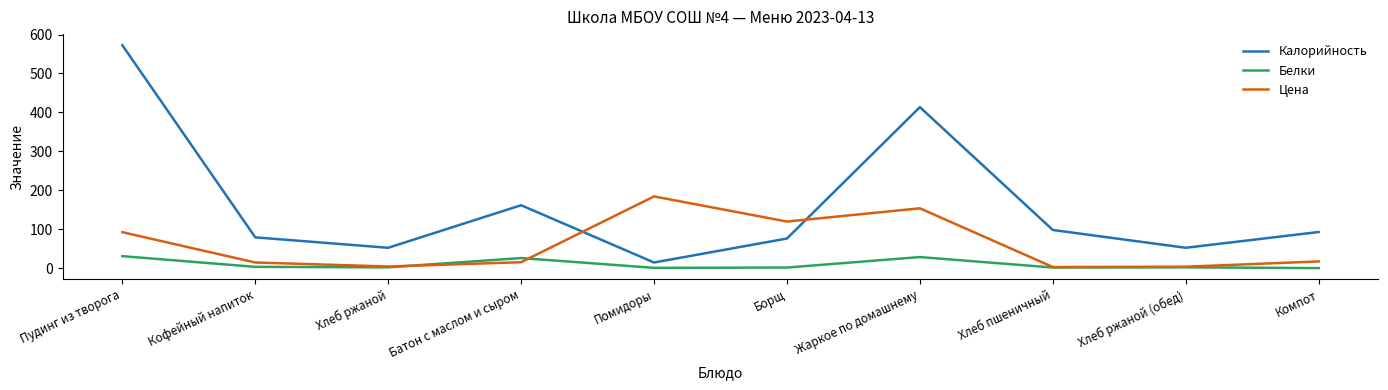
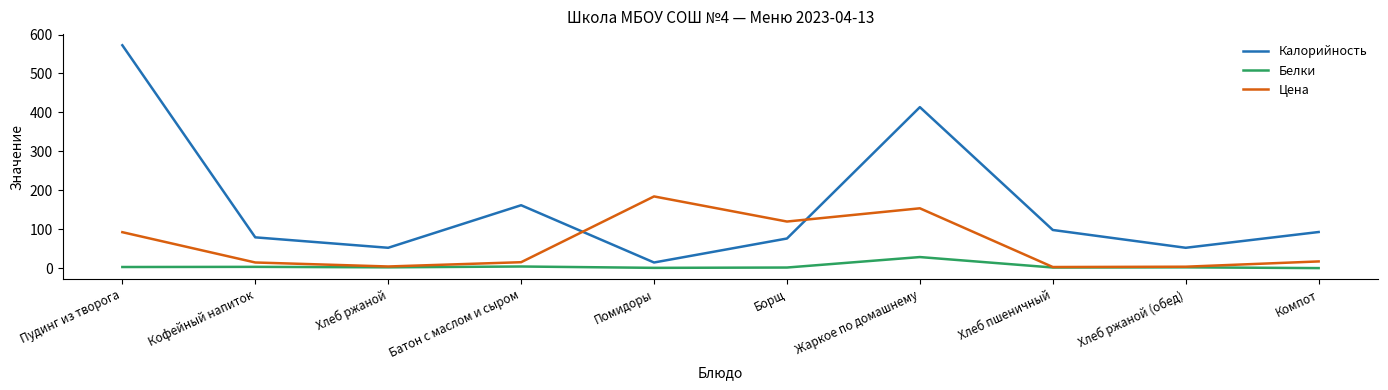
Белки, Пудинг из творога: 30 -> 0
Белки, Батон с маслом и сыром: 30 -> 0
